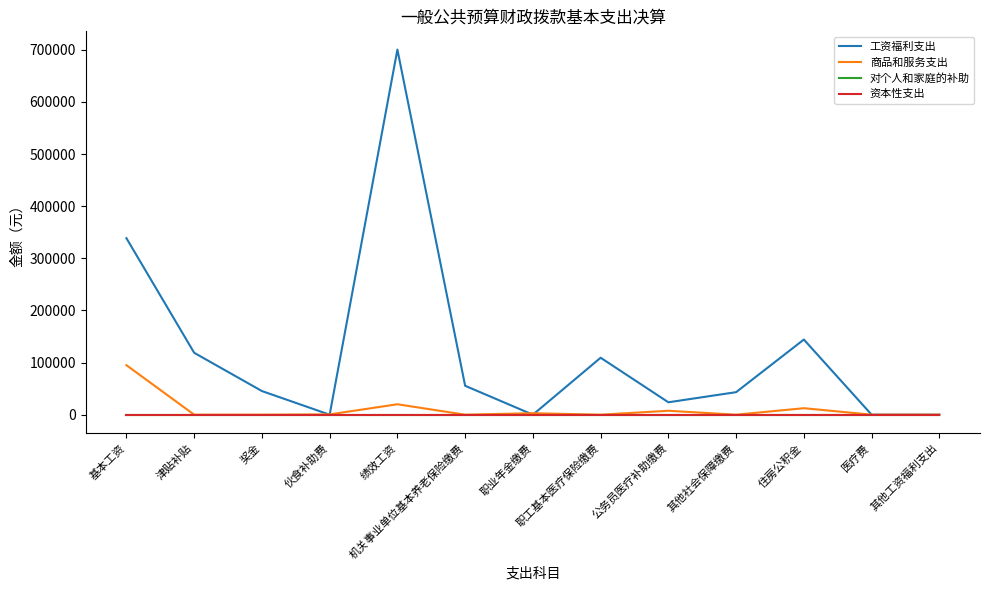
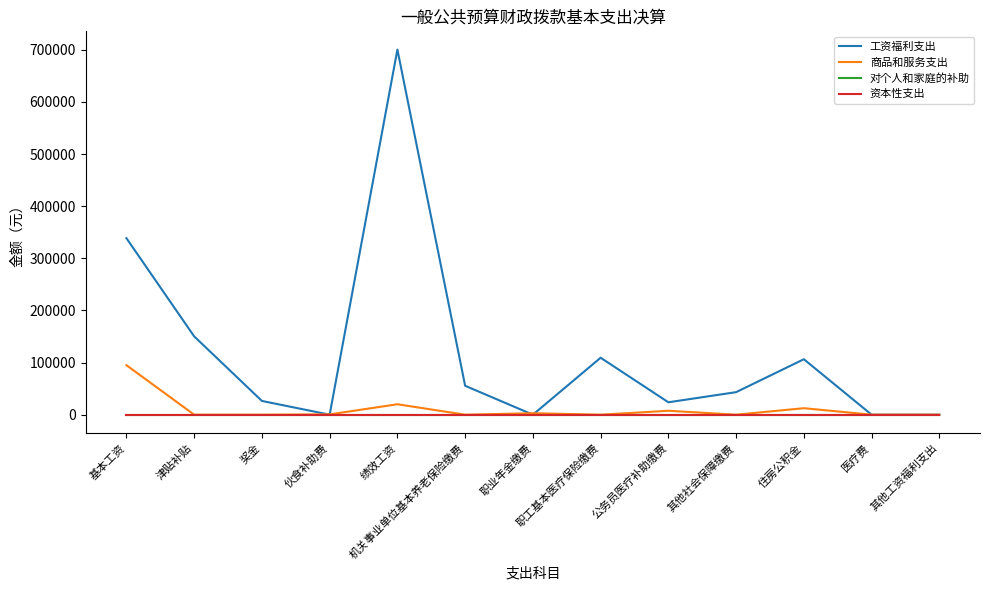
工资福利支出, 津贴补贴: 120000 -> 150000
工资福利支出, 奖金: 50000 -> 30000
工资福利支出, 住房公积金: 140000 -> 110000
